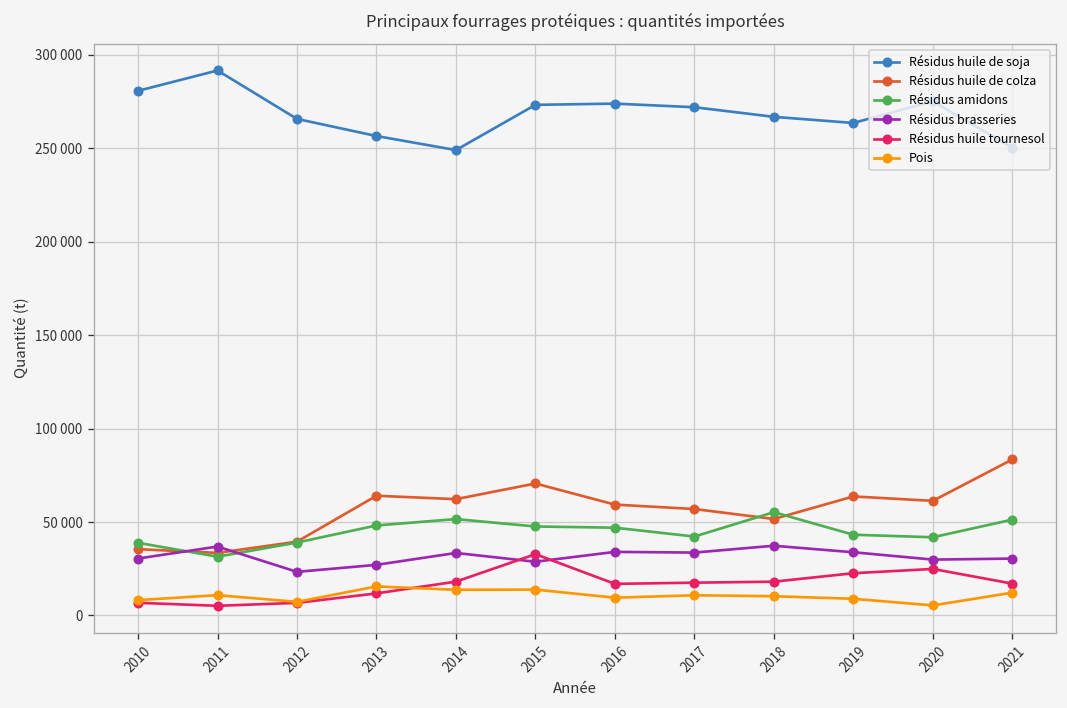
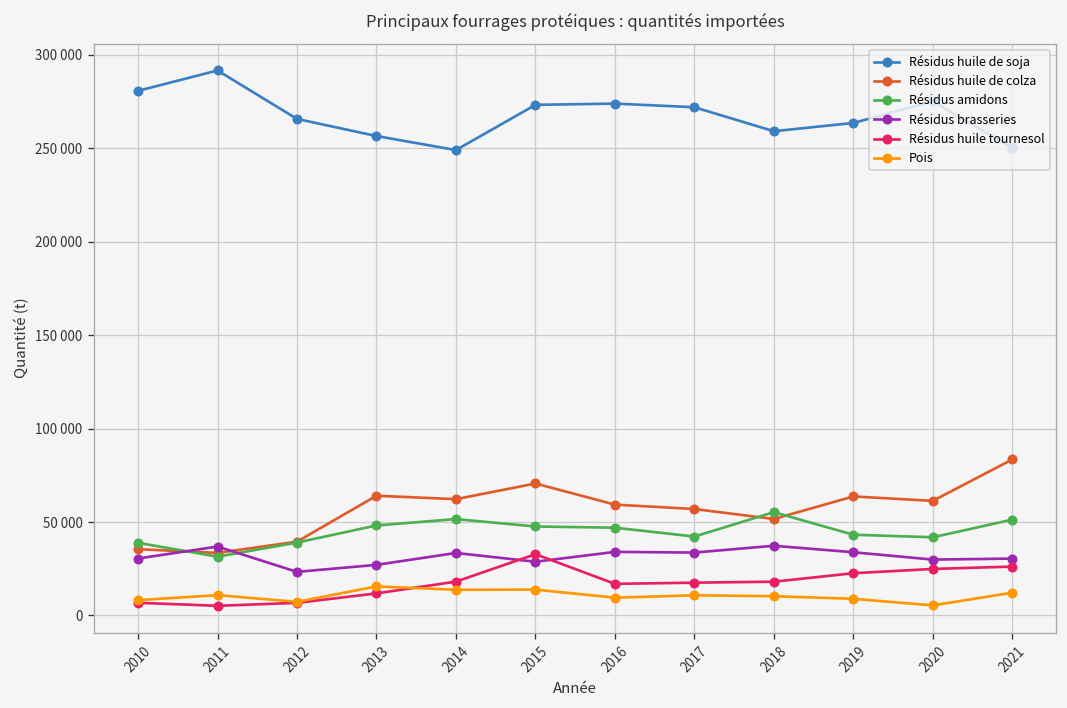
Résidus huile de soja, 2018: 267000 -> 259000
Résidus huile tournesol, 2021: 17000 -> 26000
